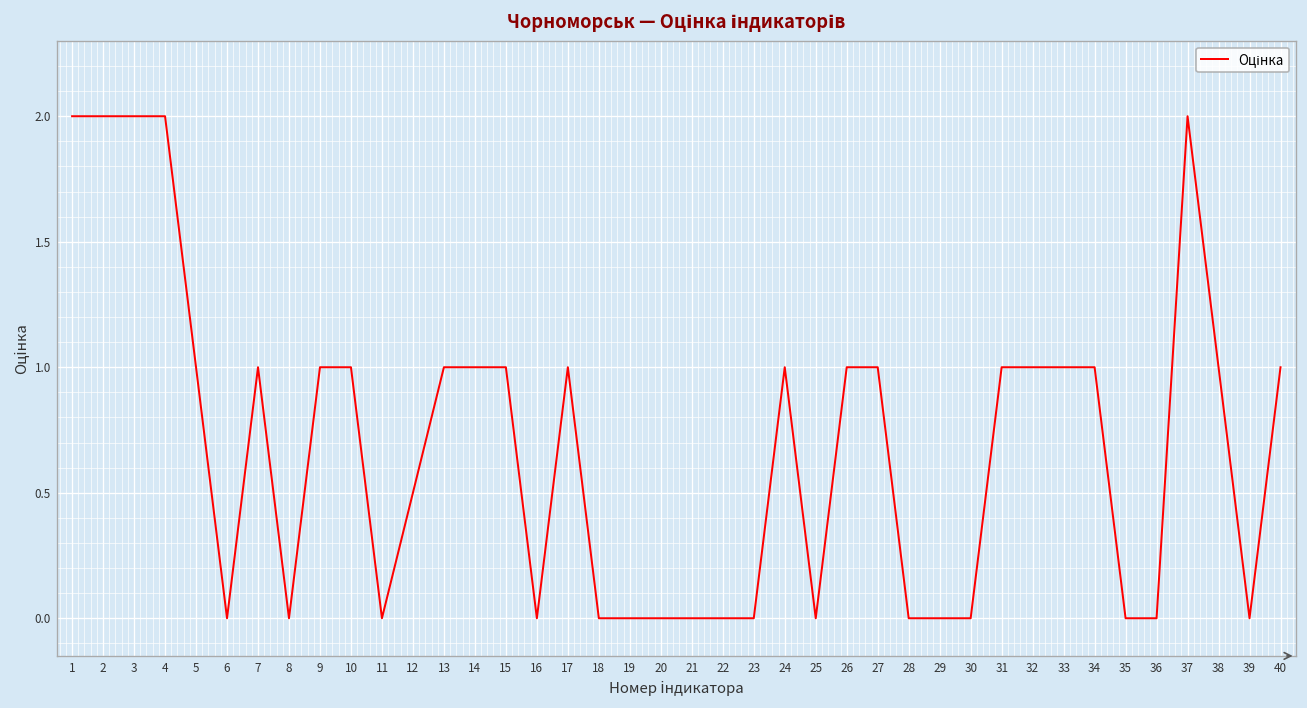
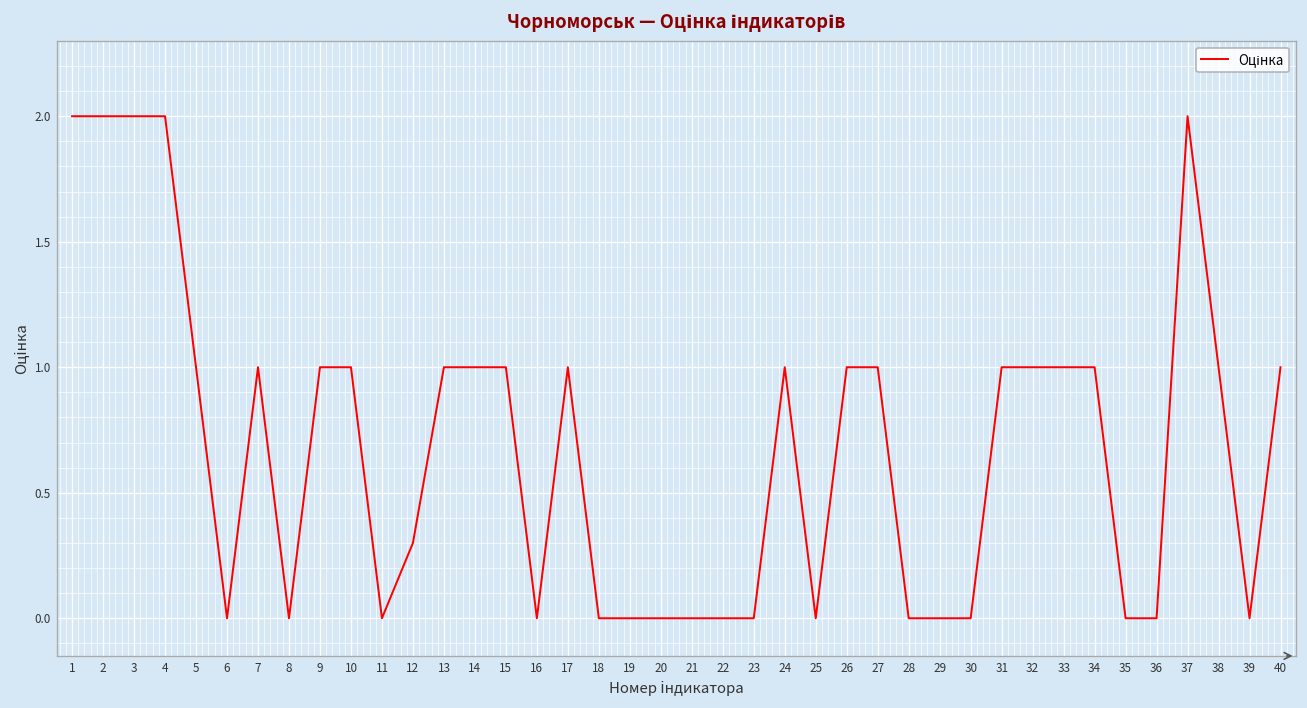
12: 0.5 -> 0.3
